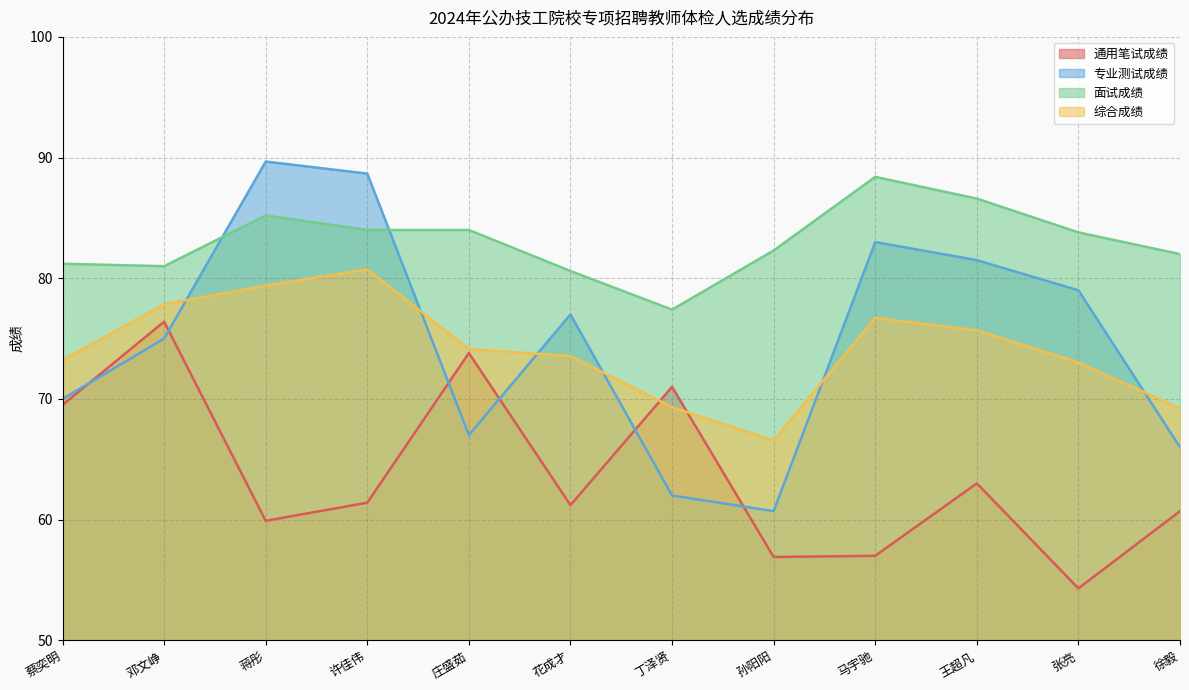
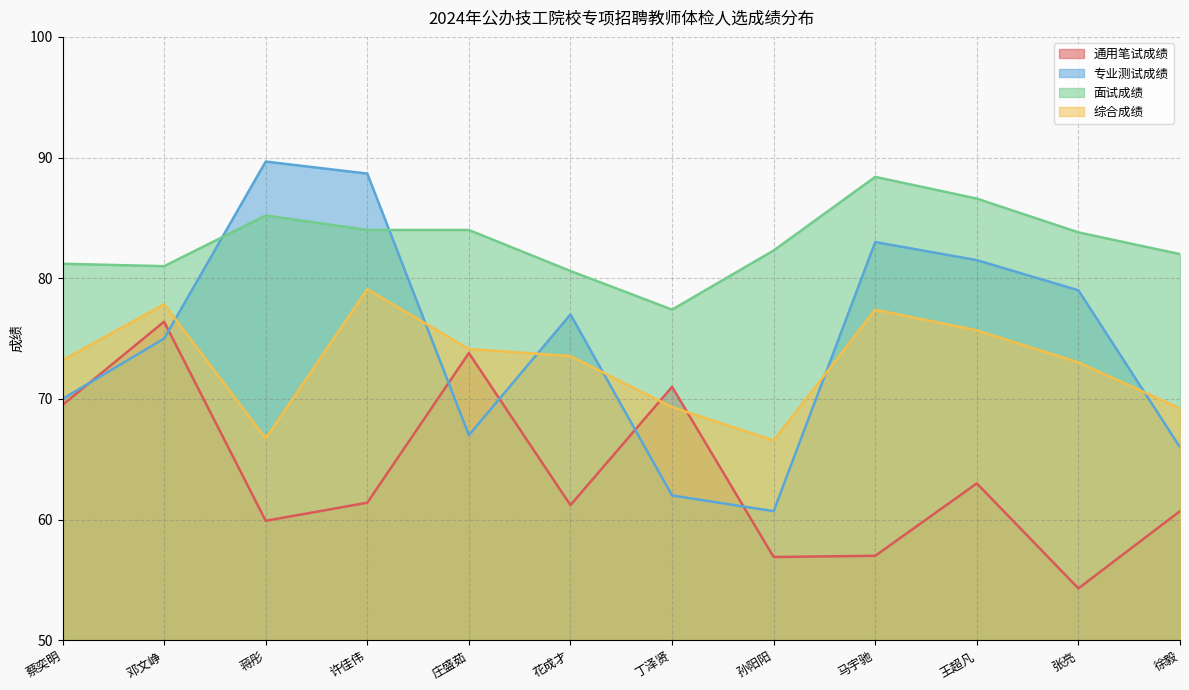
综合成绩, 蒋彤: 79.4 -> 66.7
综合成绩, 许佳伟: 80.7 -> 79.1
综合成绩, 马宇驰: 76.7 -> 77.4
